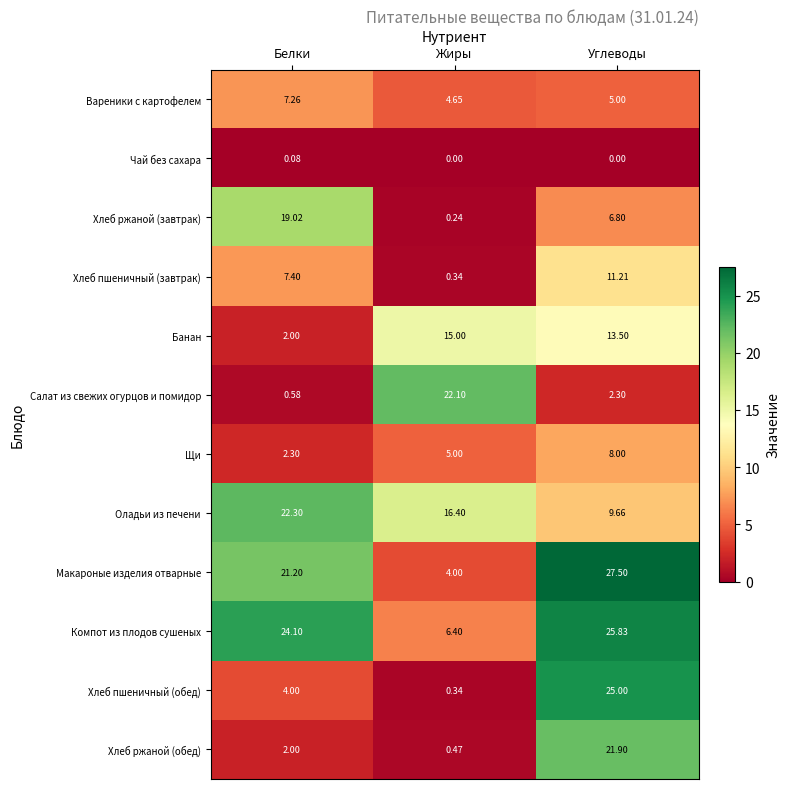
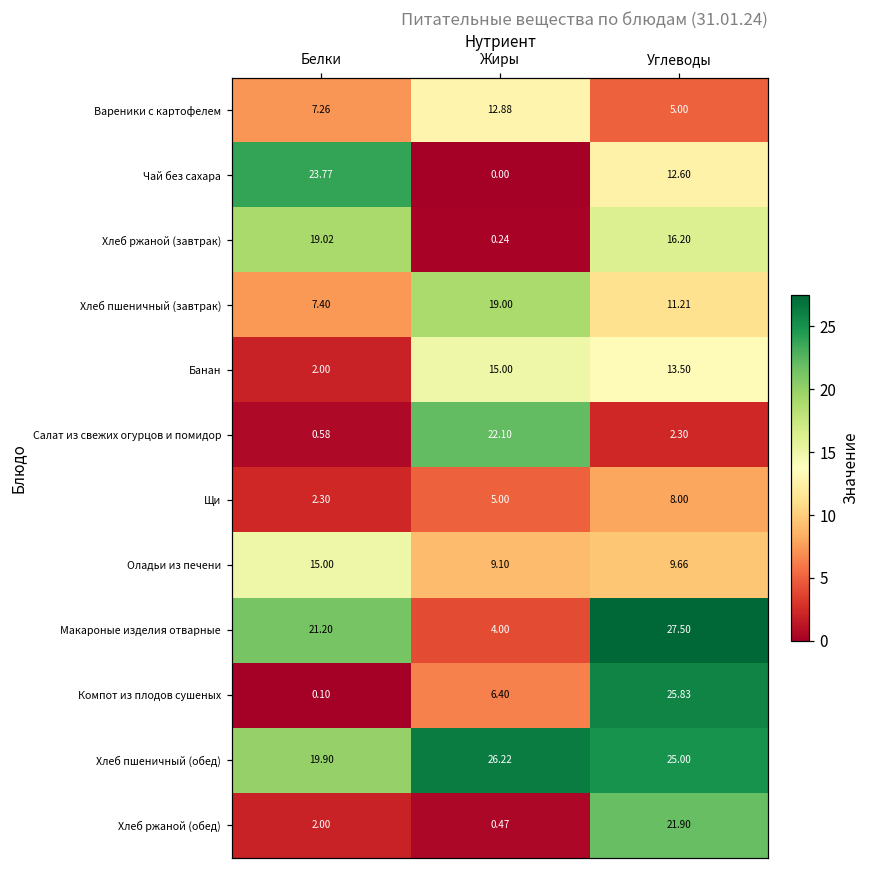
Вареники с картофелем, Жиры: 4.65 -> 12.88
Чай без сахара, Белки: 0.08 -> 23.77
Чай без сахара, Углеводы: 0.00 -> 12.60
Хлеб ржаной (завтрак), Углеводы: 6.80 -> 16.20
Хлеб пшеничный (завтрак), Жиры: 0.34 -> 19.00
Оладьи из печени, Белки: 22.30 -> 15.00
Оладьи из печени, Жиры: 16.40 -> 9.10
Компот из плодов сушеных, Белки: 24.10 -> 0.10
Хлеб пшеничный (обед), Белки: 4.00 -> 19.90
Хлеб пшеничный (обед), Жиры: 0.34 -> 26.22
